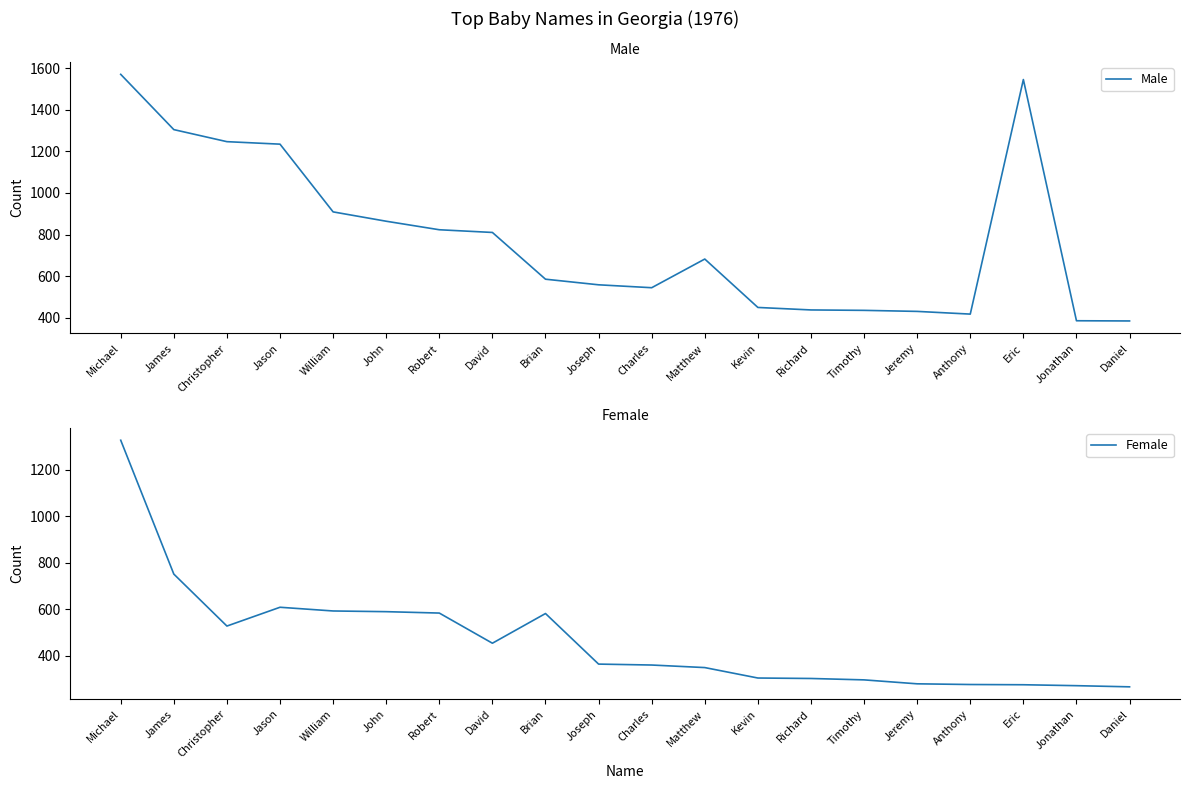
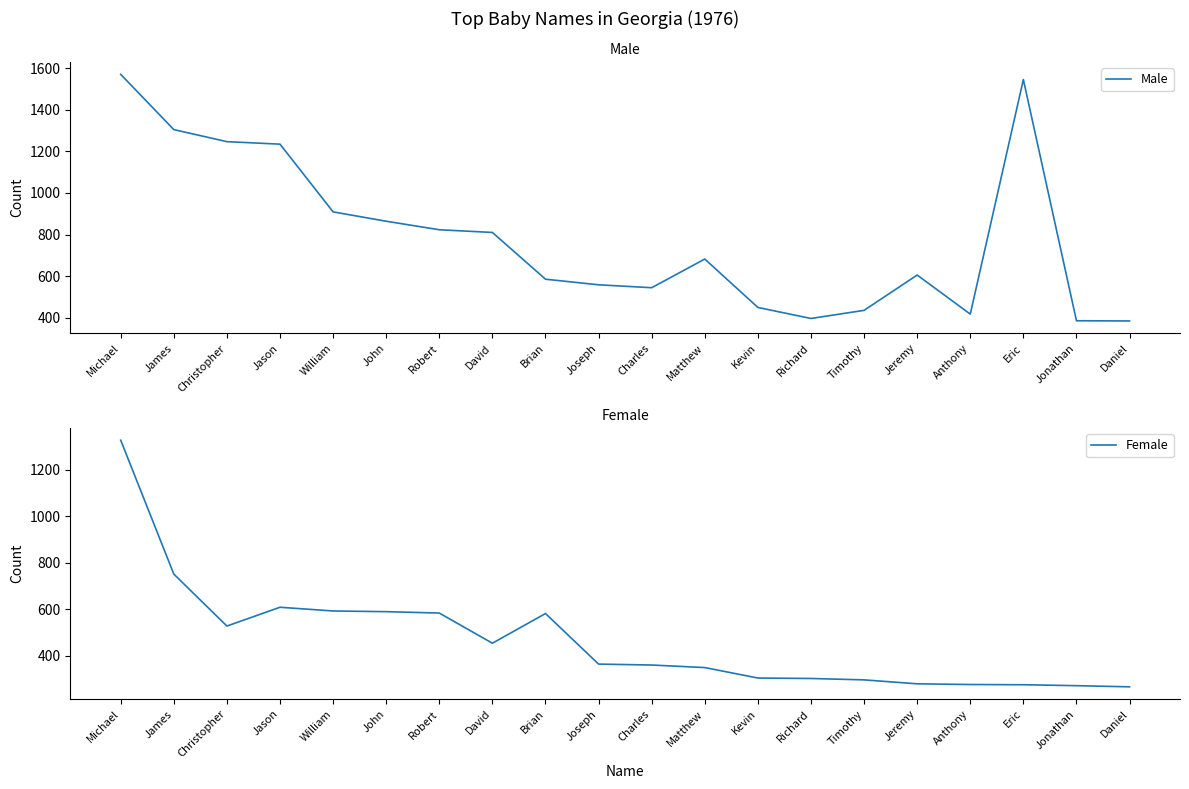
Male, Richard: 440 -> 400
Male, Jeremy: 430 -> 610
